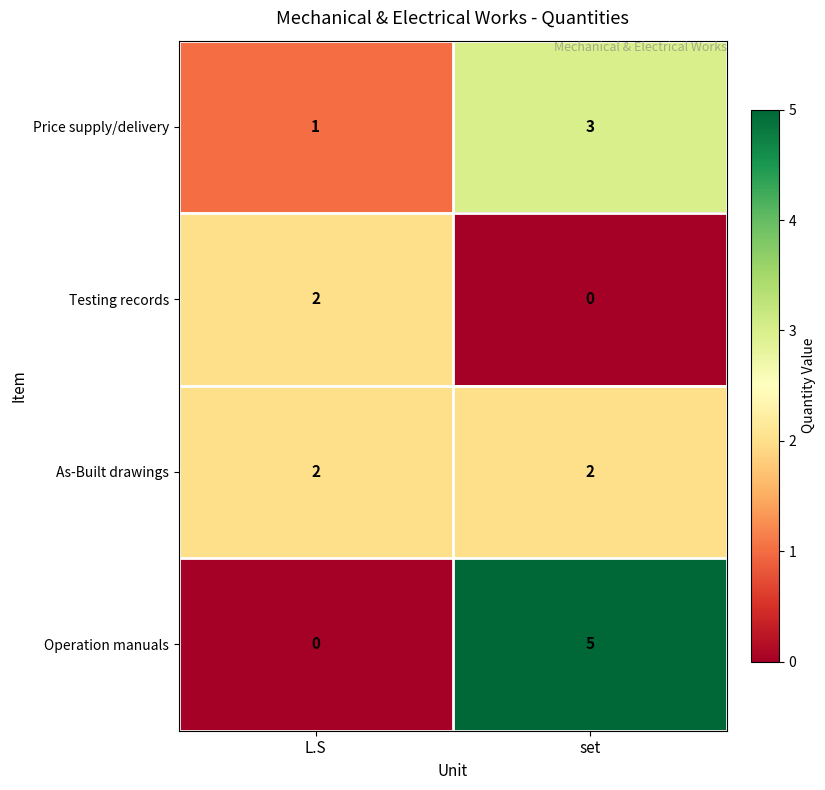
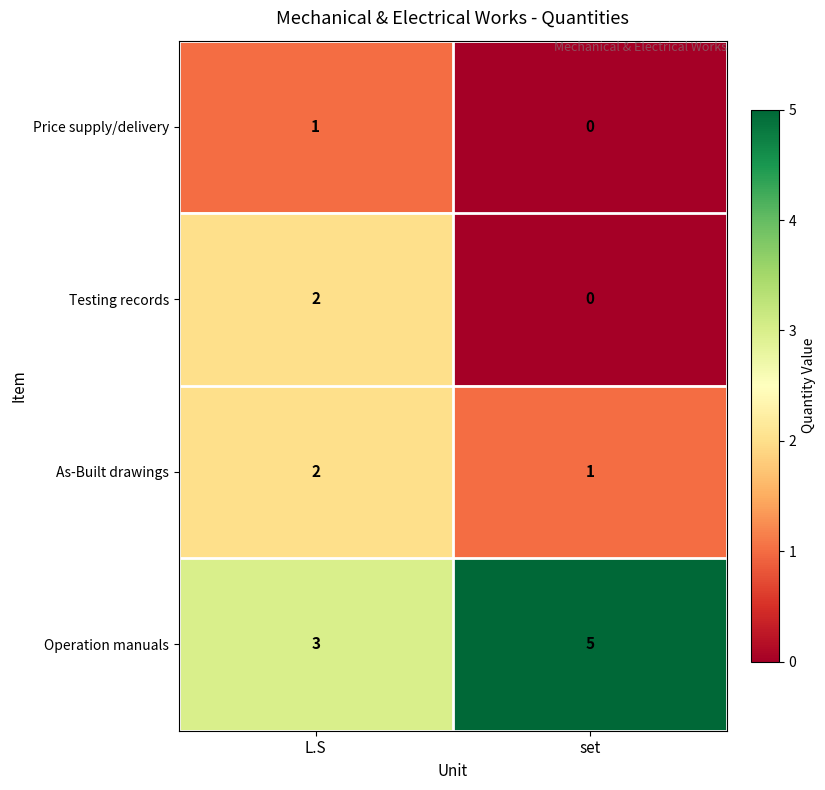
Price supply/delivery, set: 3 -> 0
As-Built drawings, set: 2 -> 1
Operation manuals, L.S: 0 -> 3
